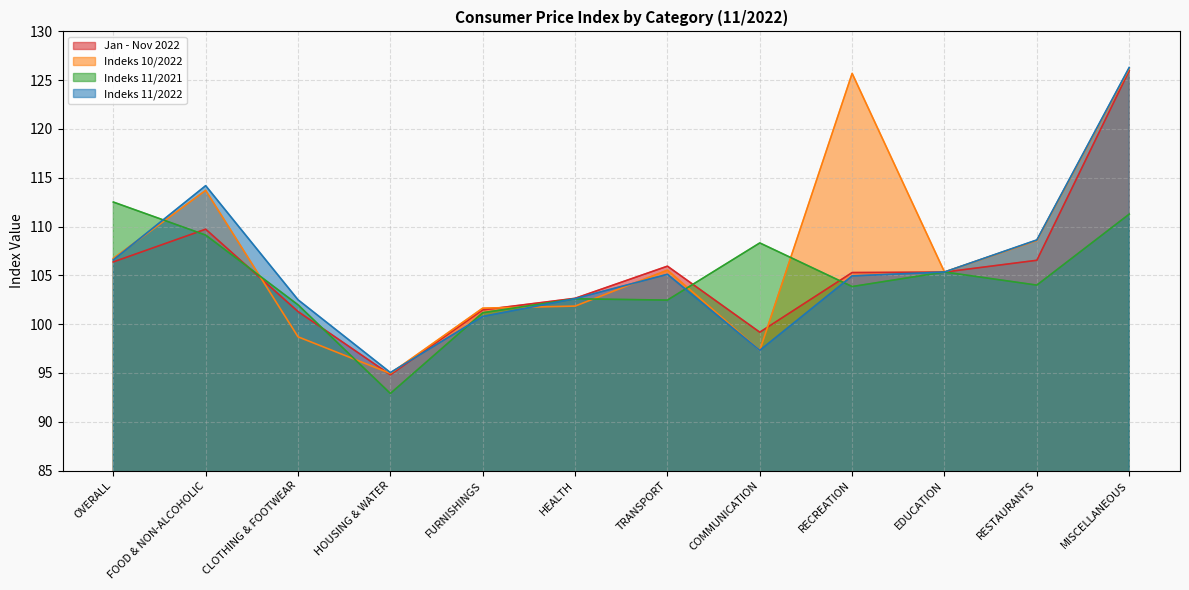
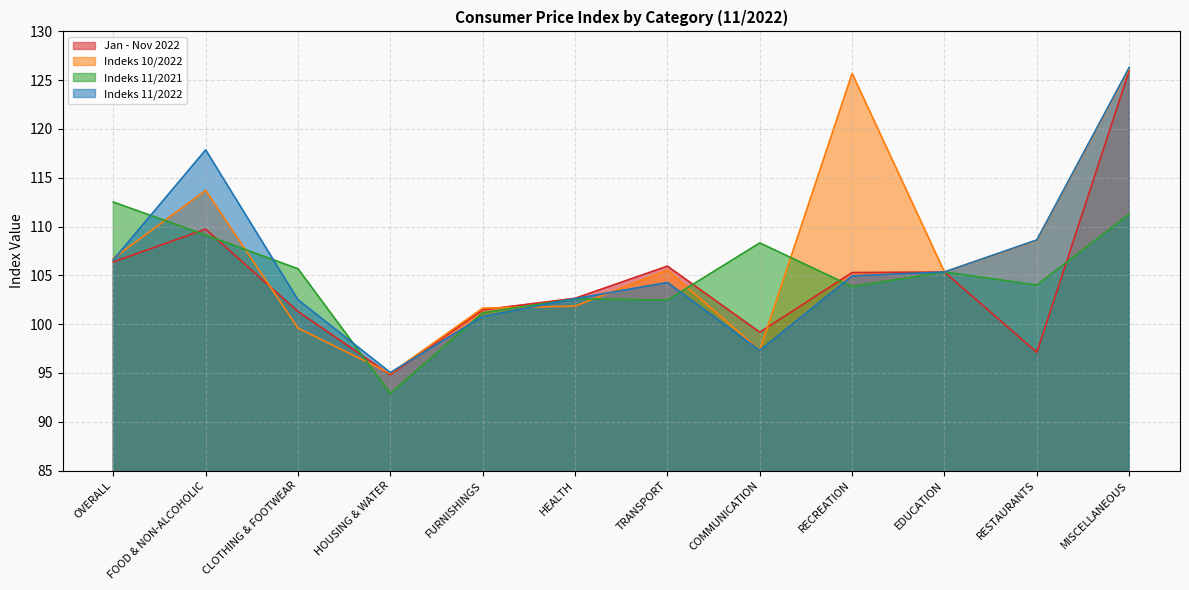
Indeks 11/2022, FOOD & NON-ALCOHOLIC: 114 -> 118
Indeks 10/2022, CLOTHING & FOOTWEAR: 99 -> 100
Indeks 11/2021, CLOTHING & FOOTWEAR: 102 -> 106
Indeks 11/2022, TRANSPORT: 105 -> 104
Jan - Nov 2022, RESTAURANTS: 107 -> 97
